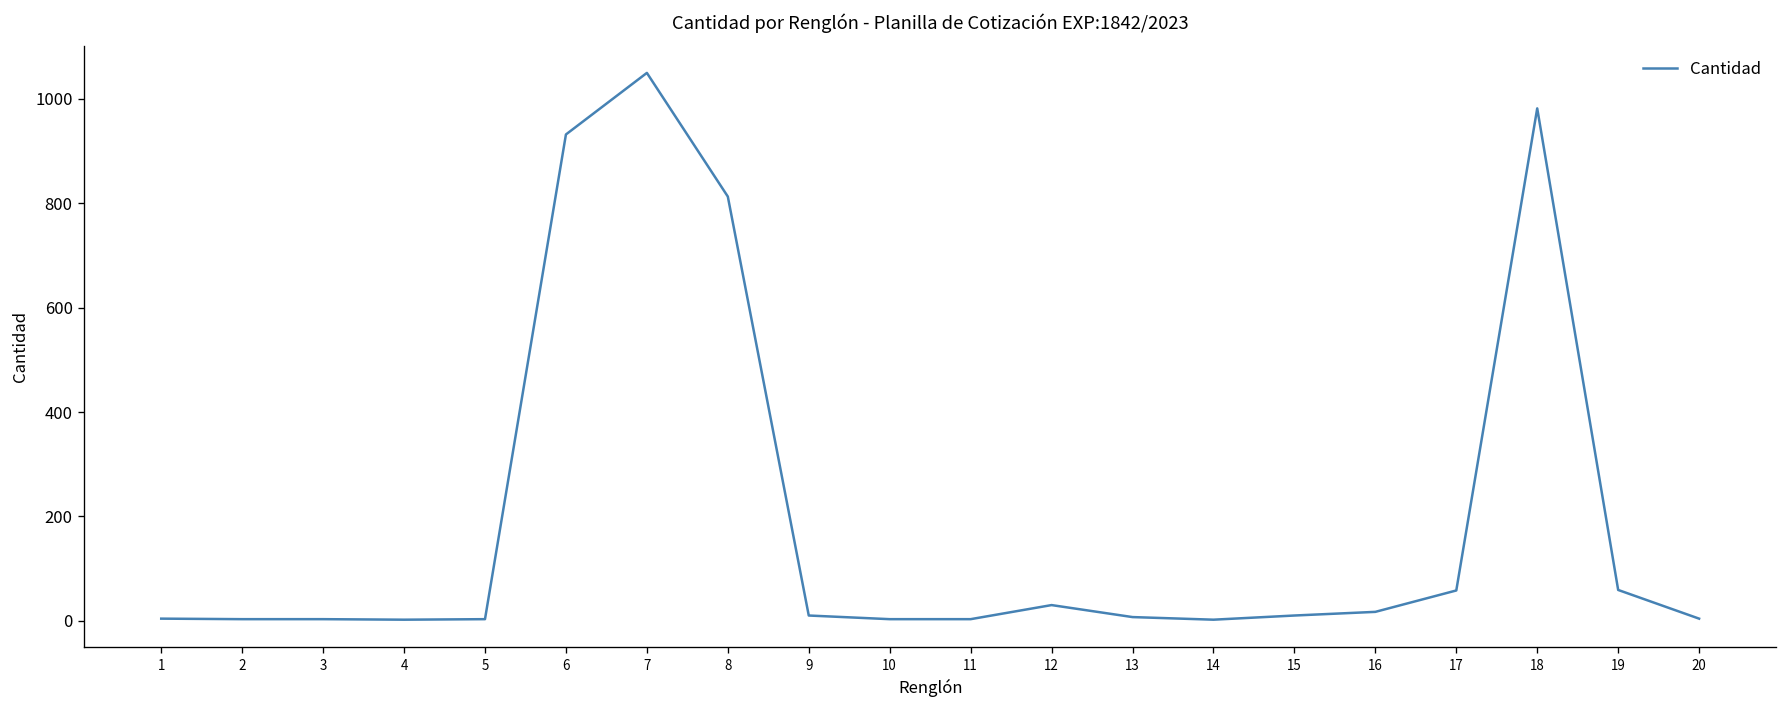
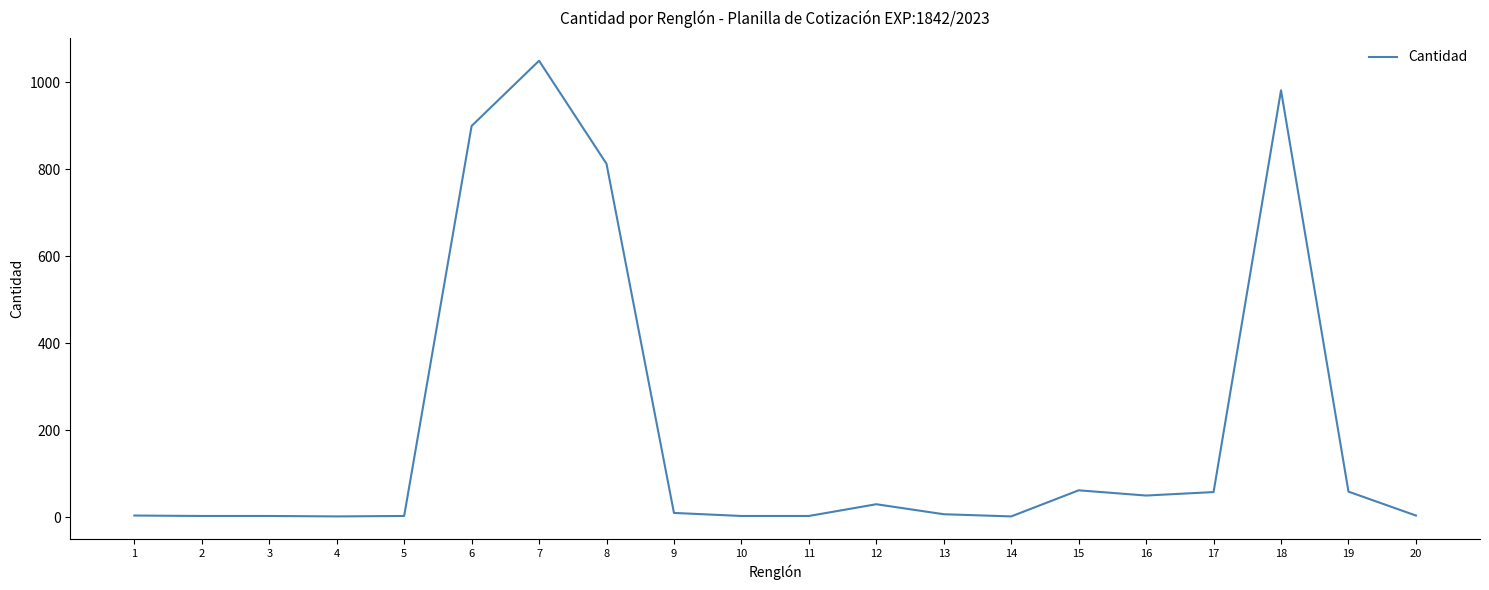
6: 930 -> 900
15: 10 -> 60
16: 20 -> 50
